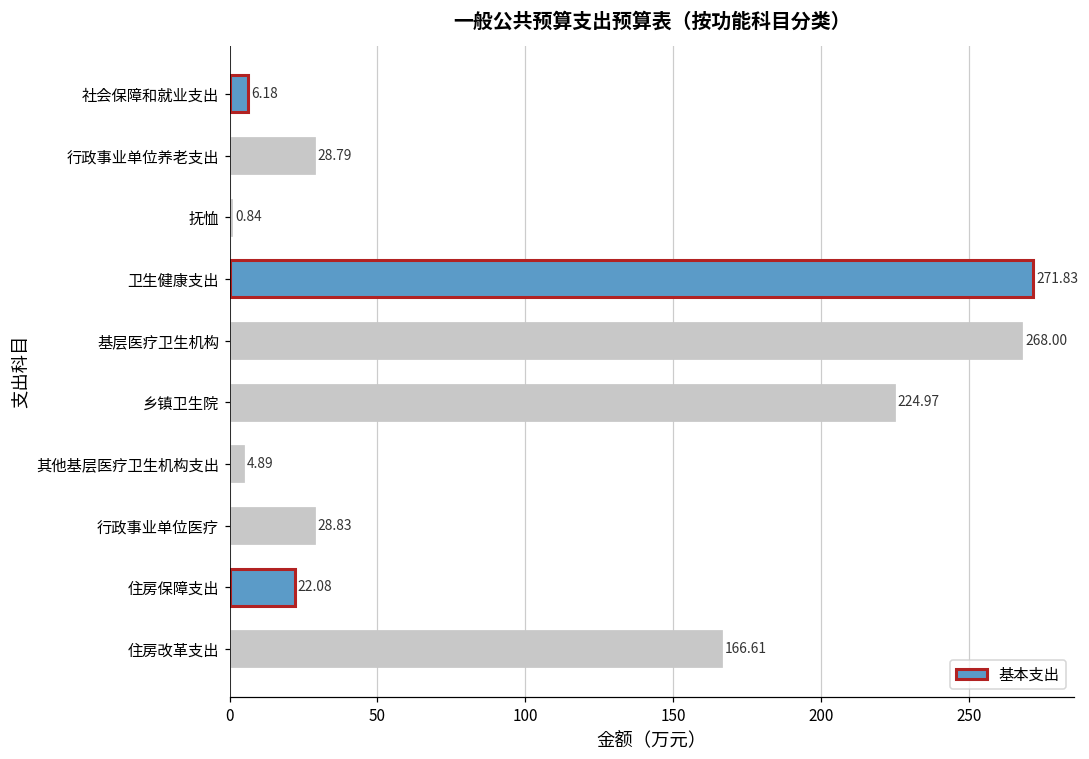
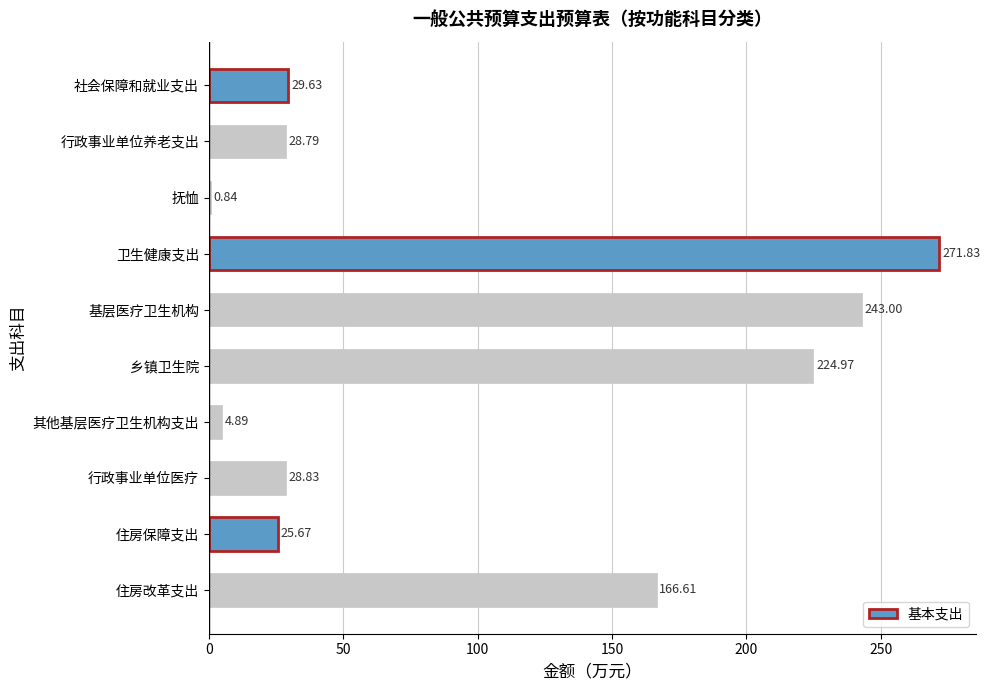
社会保障和就业支出: 6.18 -> 29.63
基层医疗卫生机构: 268.00 -> 243.00
住房保障支出: 22.08 -> 25.67
